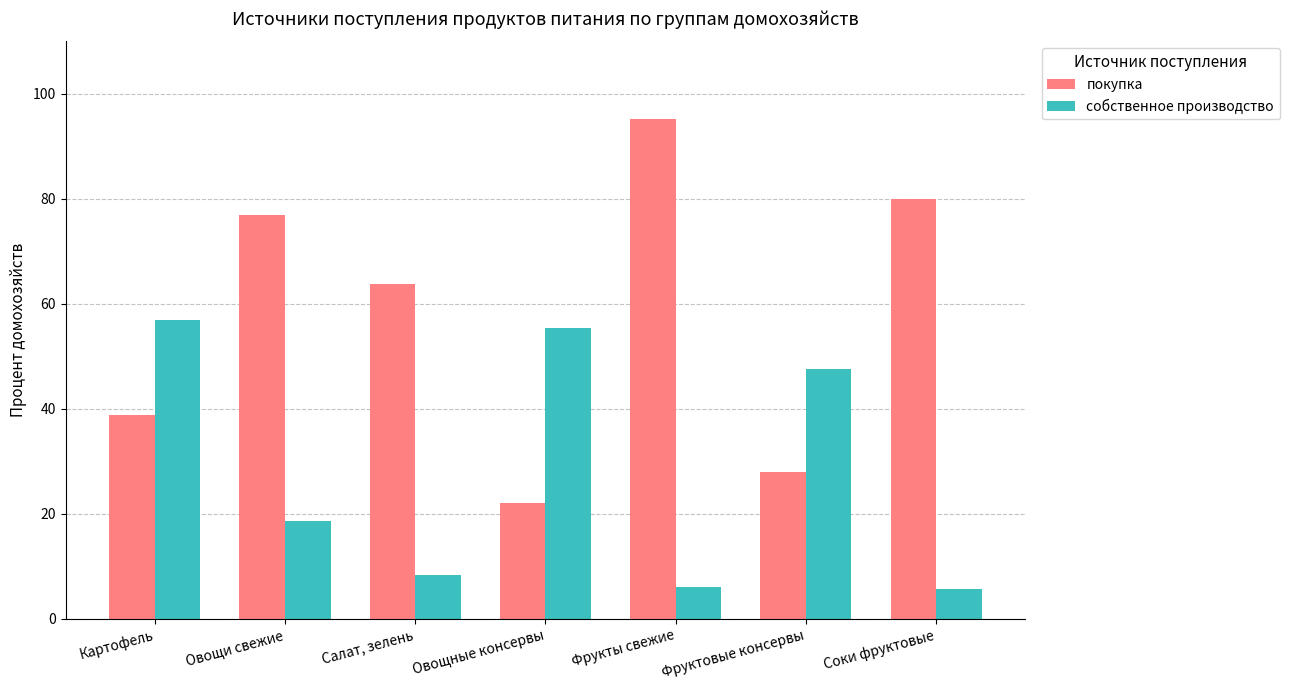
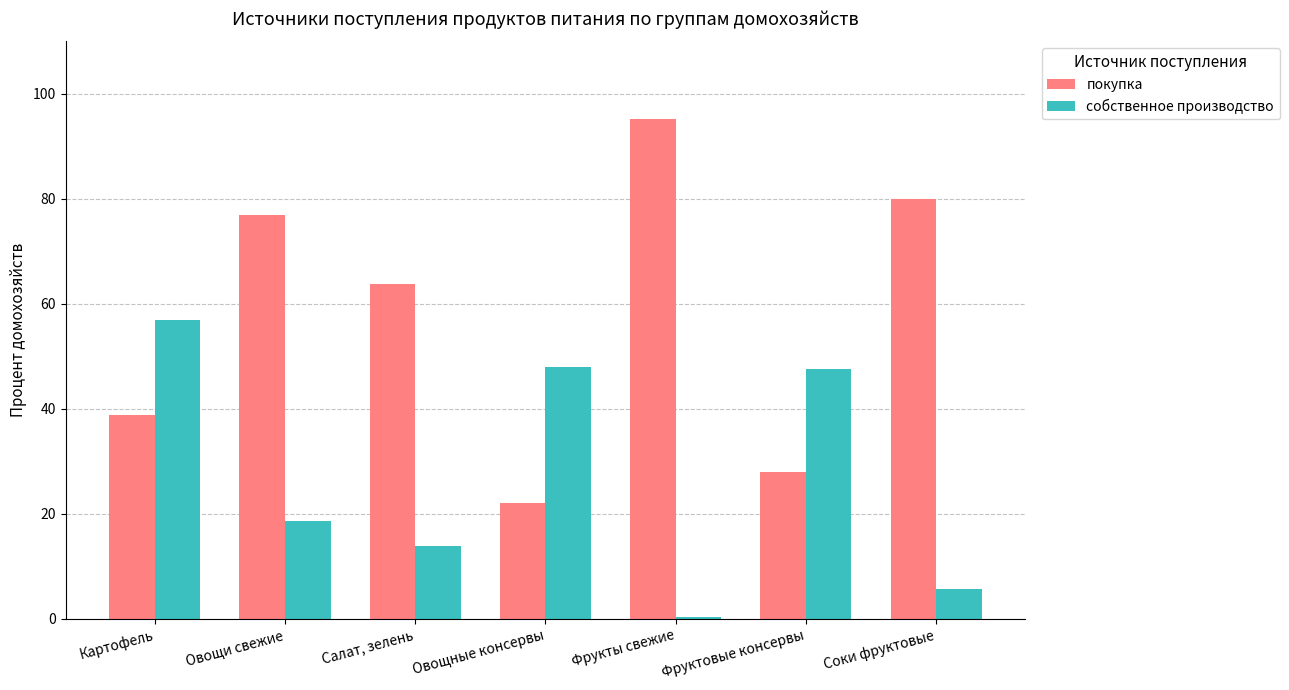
собственное производство, Салат, зелень: 8 -> 14
собственное производство, Овощные консервы: 55 -> 48
собственное производство, Фрукты свежие: 6 -> 0
